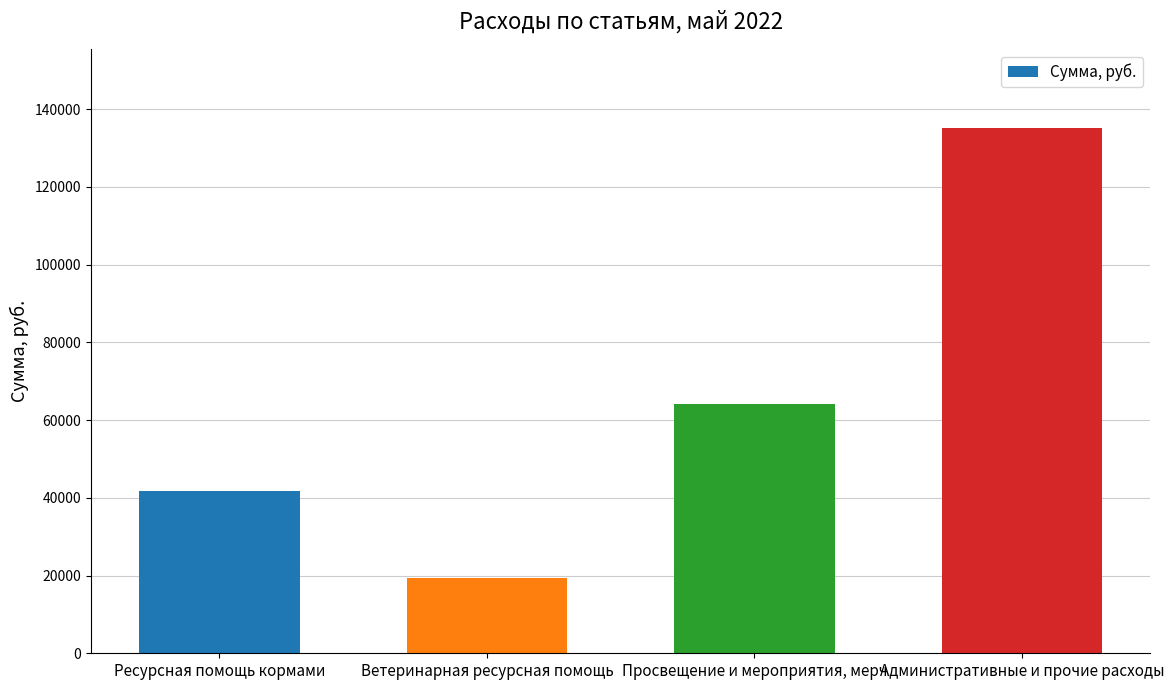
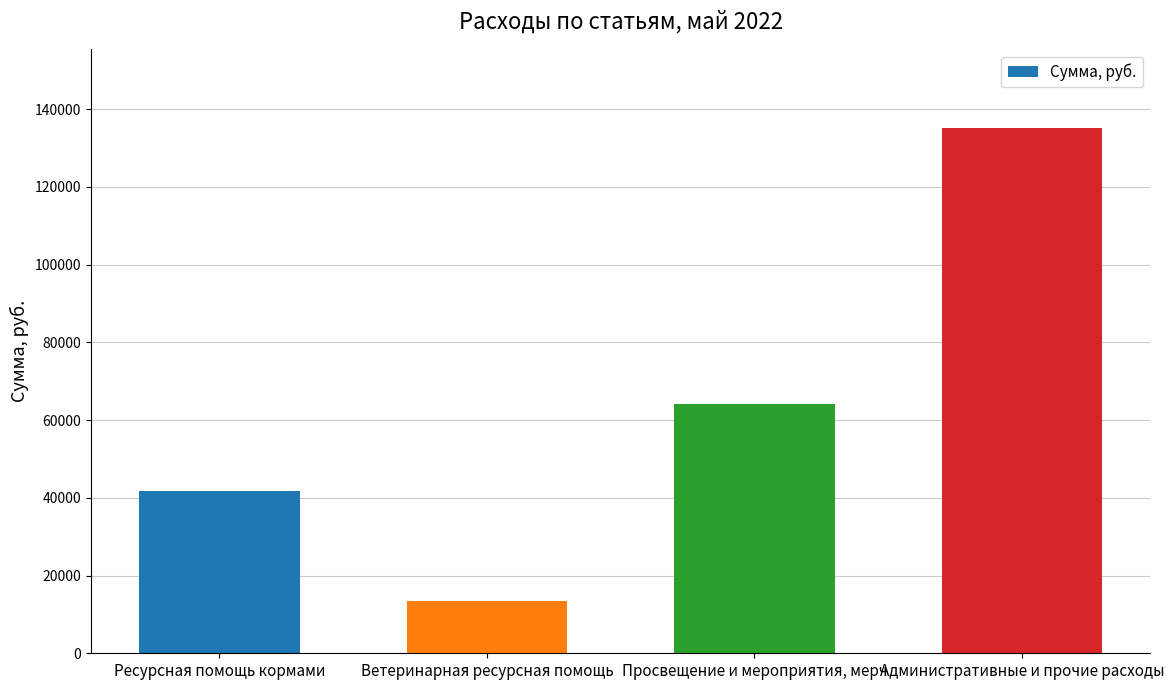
Ветеринарная ресурсная помощь: 19000 -> 14000
